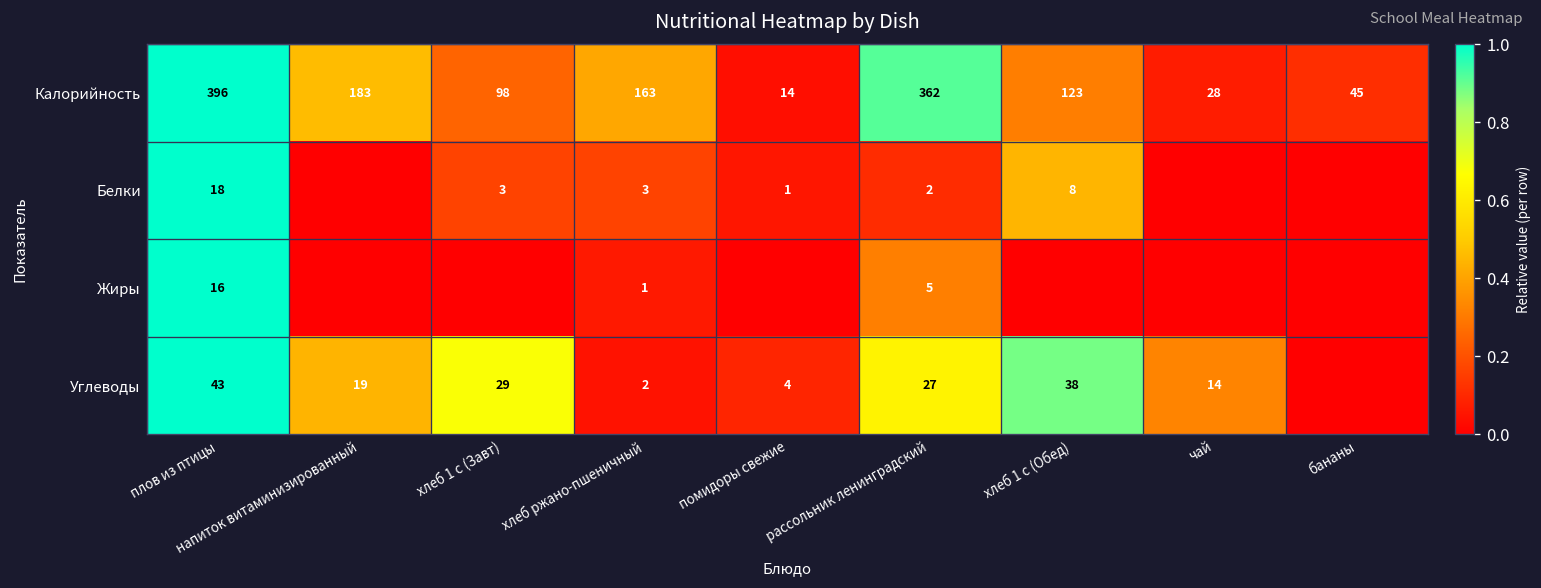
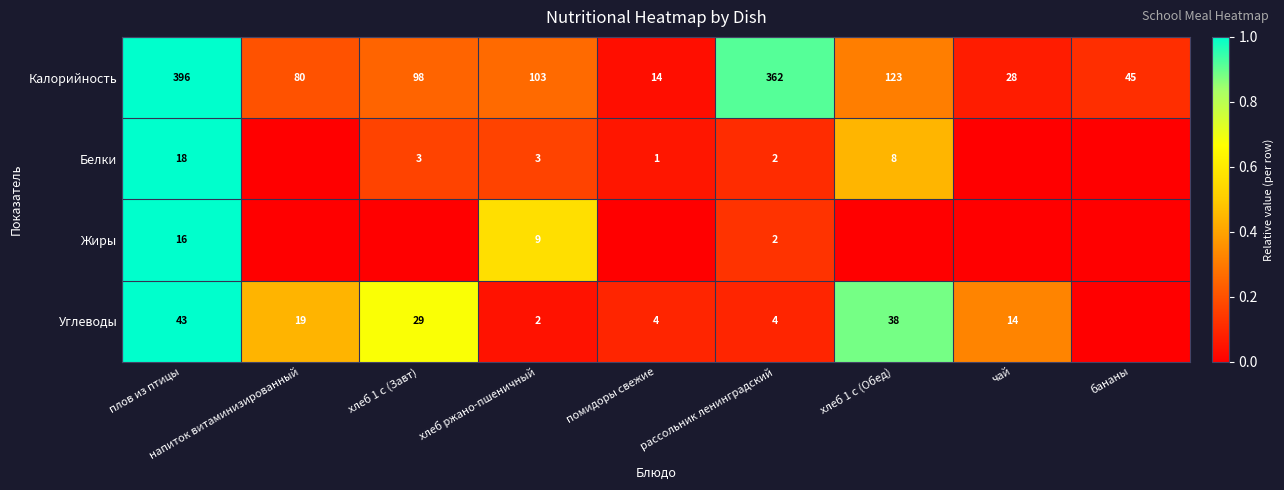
Калорийность, напиток витаминизированный: 183 -> 80
Калорийность, хлеб ржано-пшеничный: 163 -> 103
Жиры, хлеб ржано-пшеничный: 1 -> 9
Жиры, рассольник ленинградский: 5 -> 2
Углеводы, рассольник ленинградский: 27 -> 4
